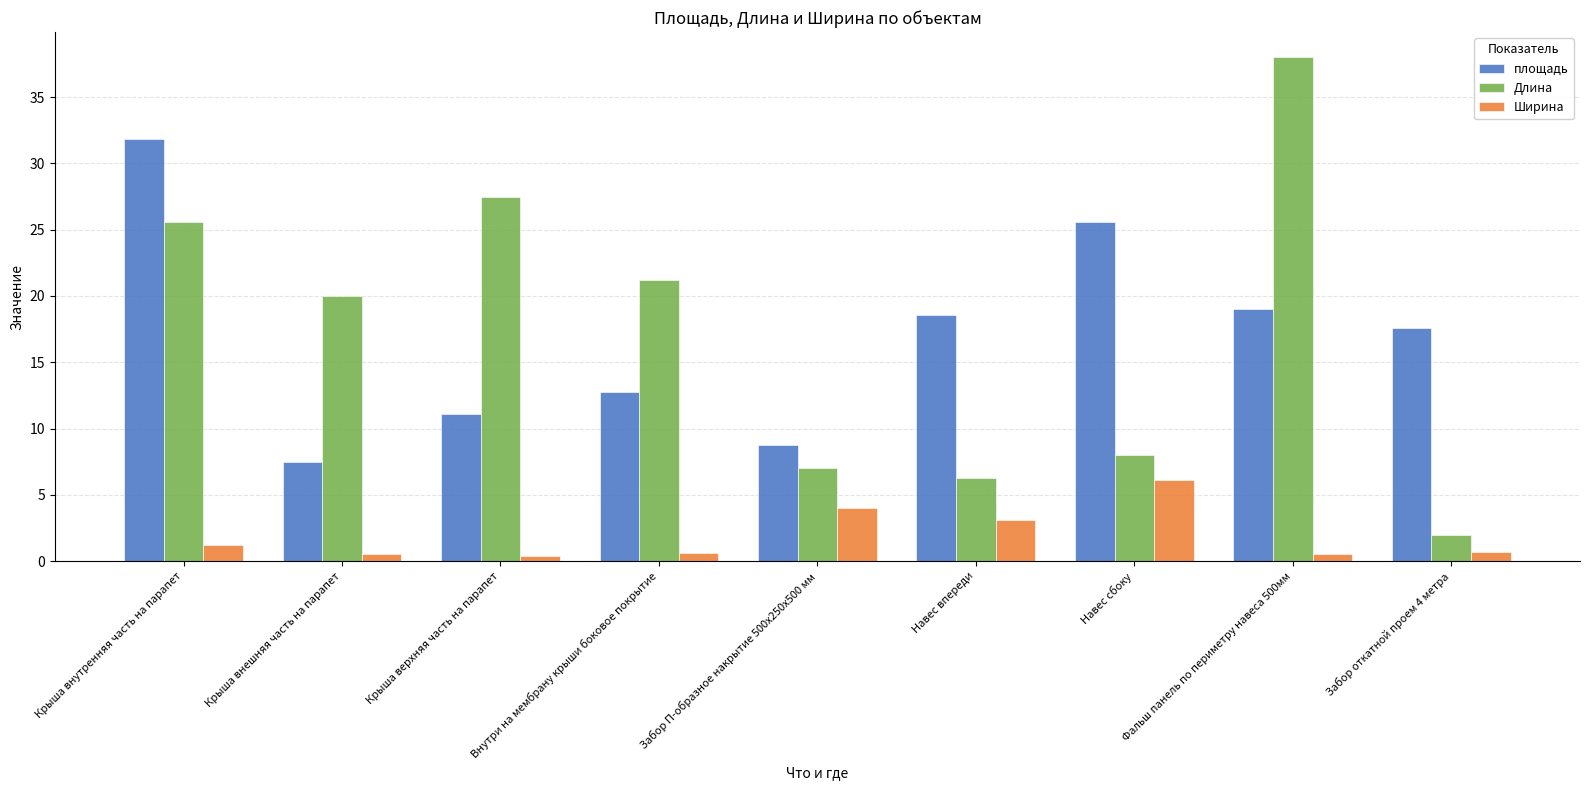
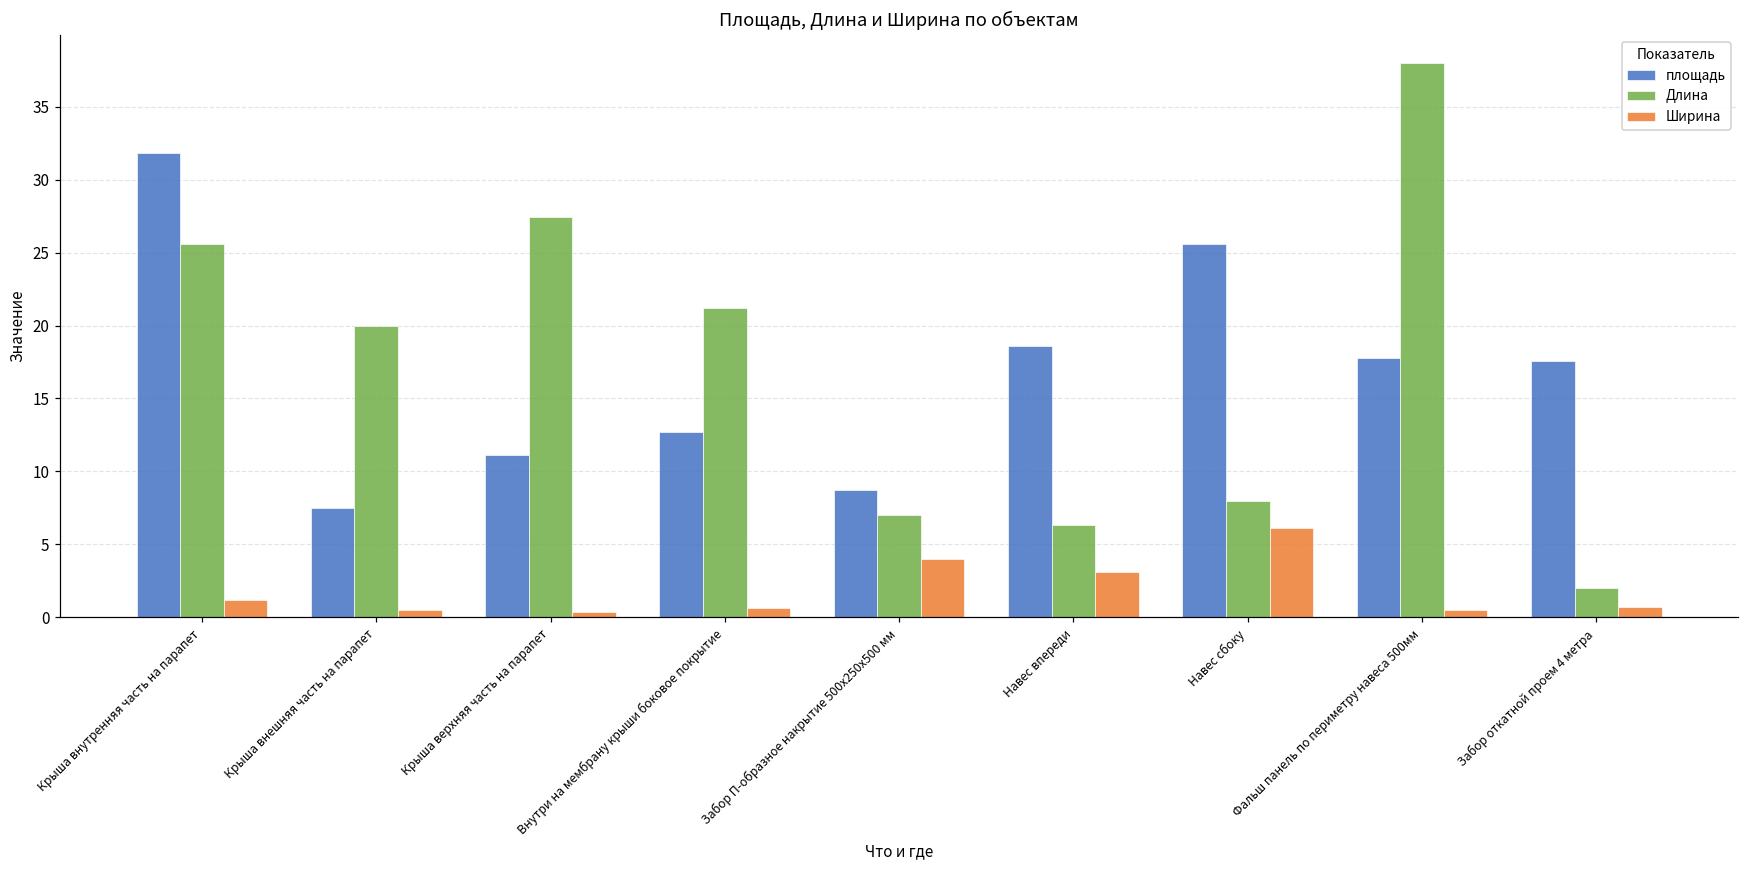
площадь, Фальш панель по периметру навеса 500мм: 19.0 -> 17.8
